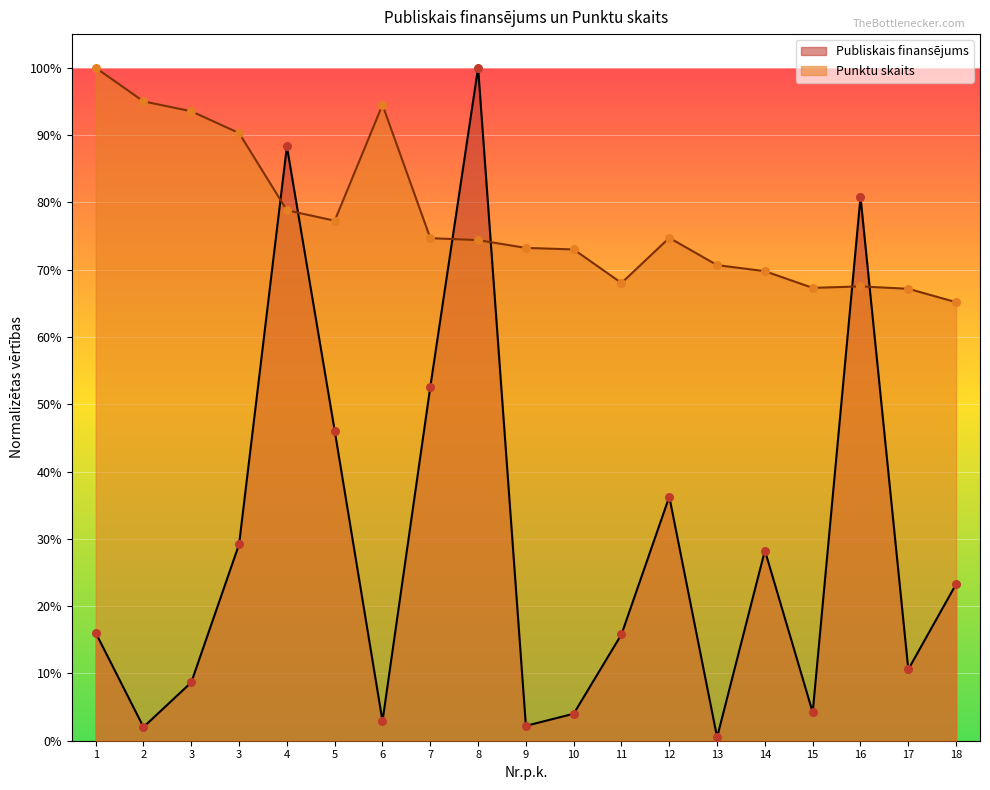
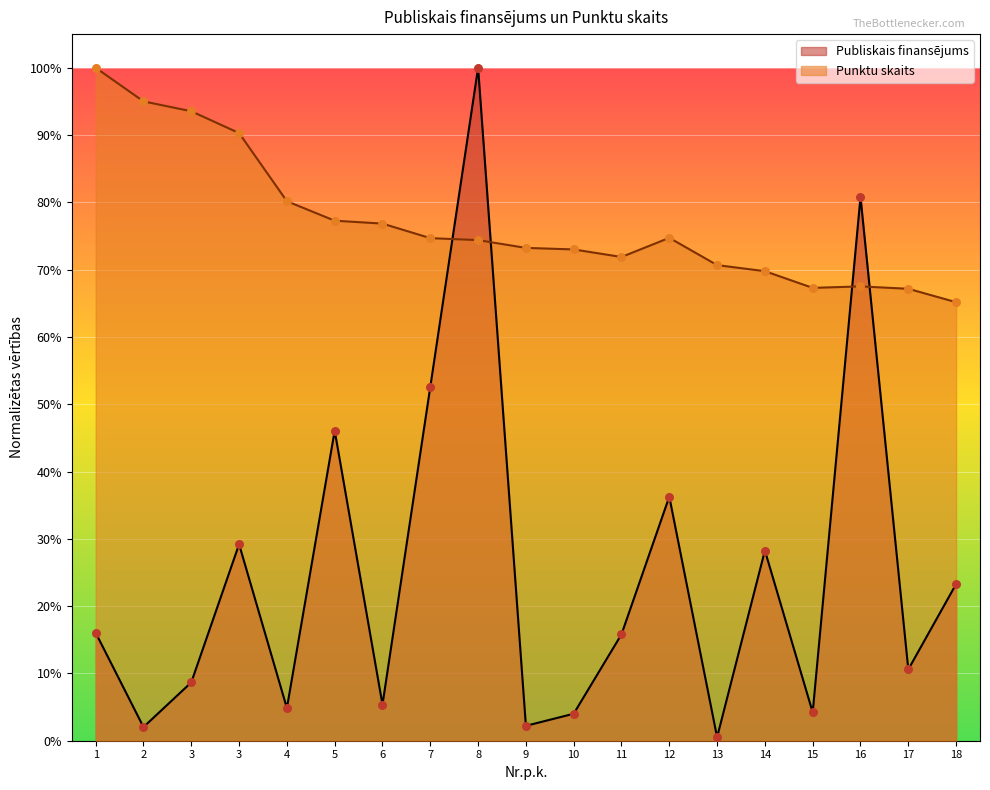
Publiskais finansējums, 4: 88% -> 5%
Punktu skaits, 4: 79% -> 80%
Publiskais finansējums, 6: 3% -> 5%
Punktu skaits, 6: 94% -> 77%
Punktu skaits, 11: 68% -> 72%
